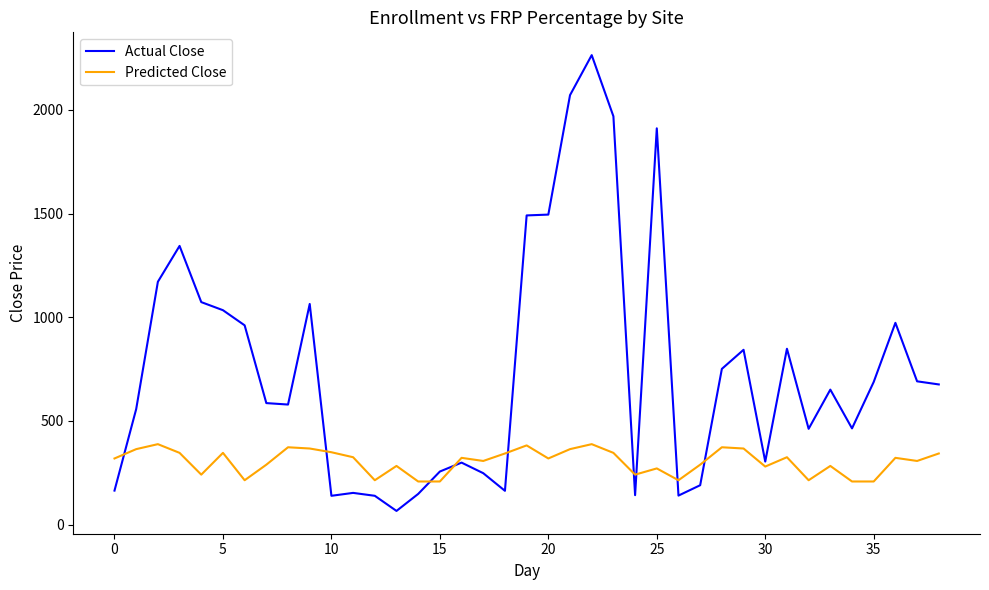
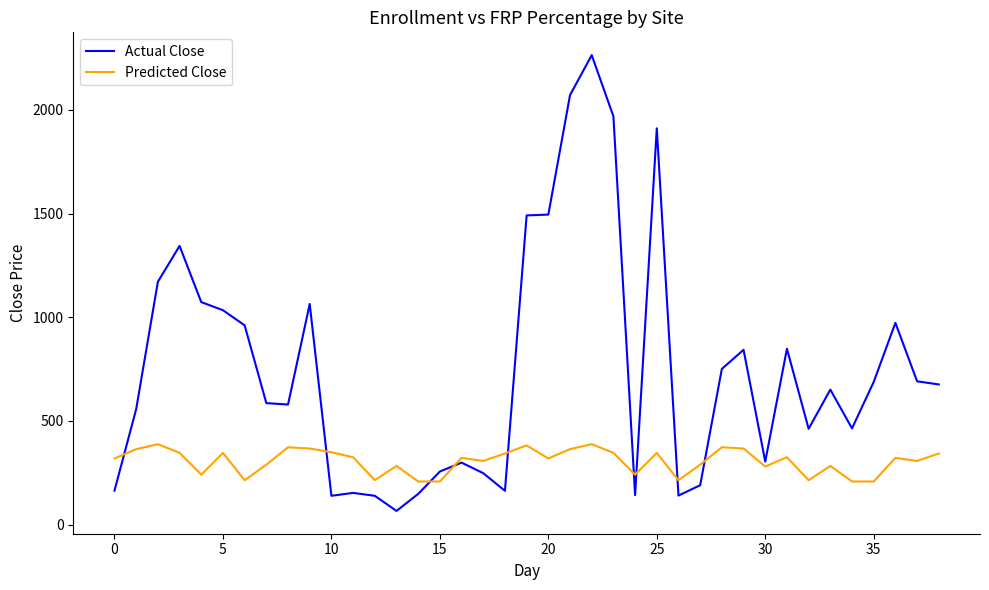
Predicted Close, 25: 270 -> 350
